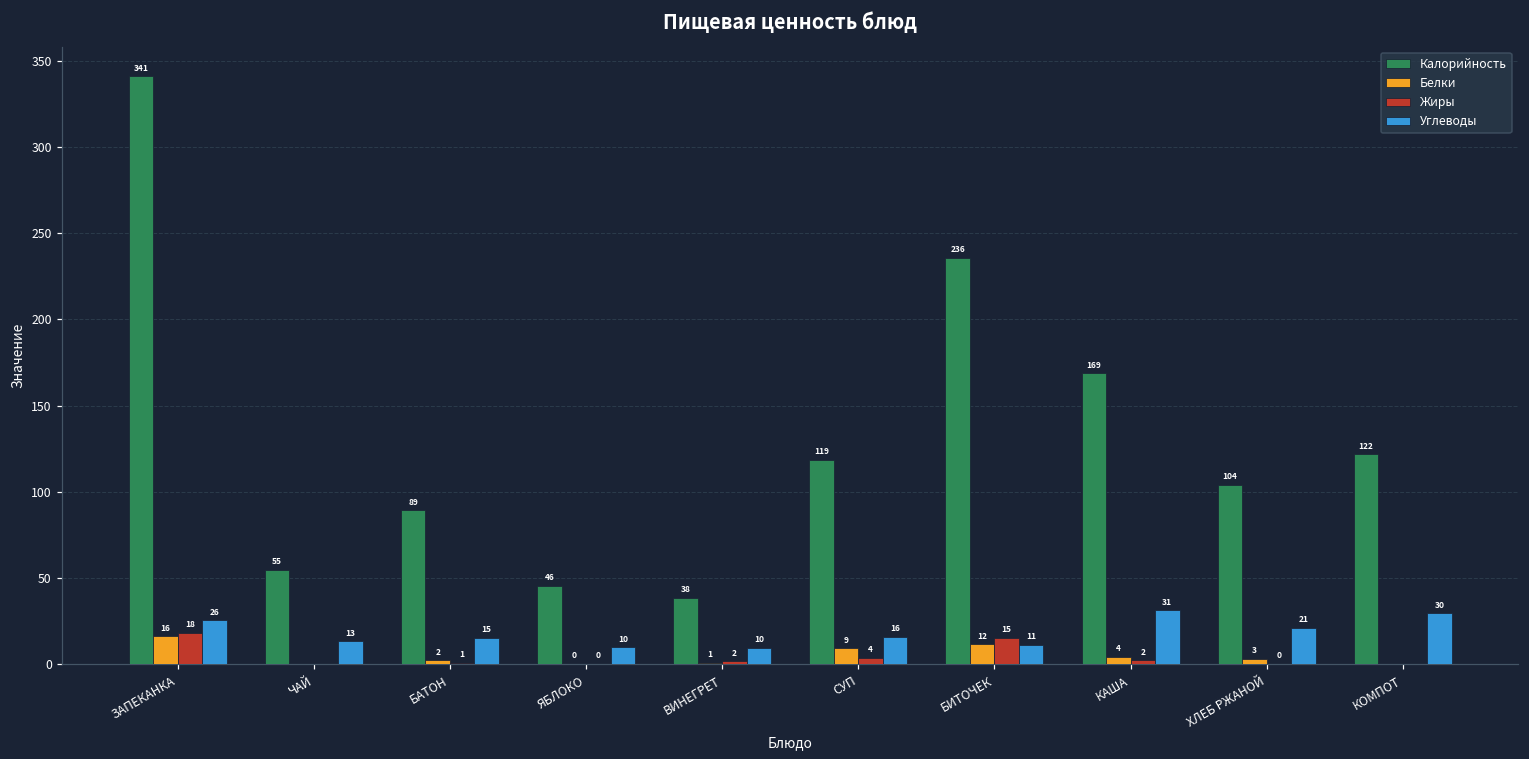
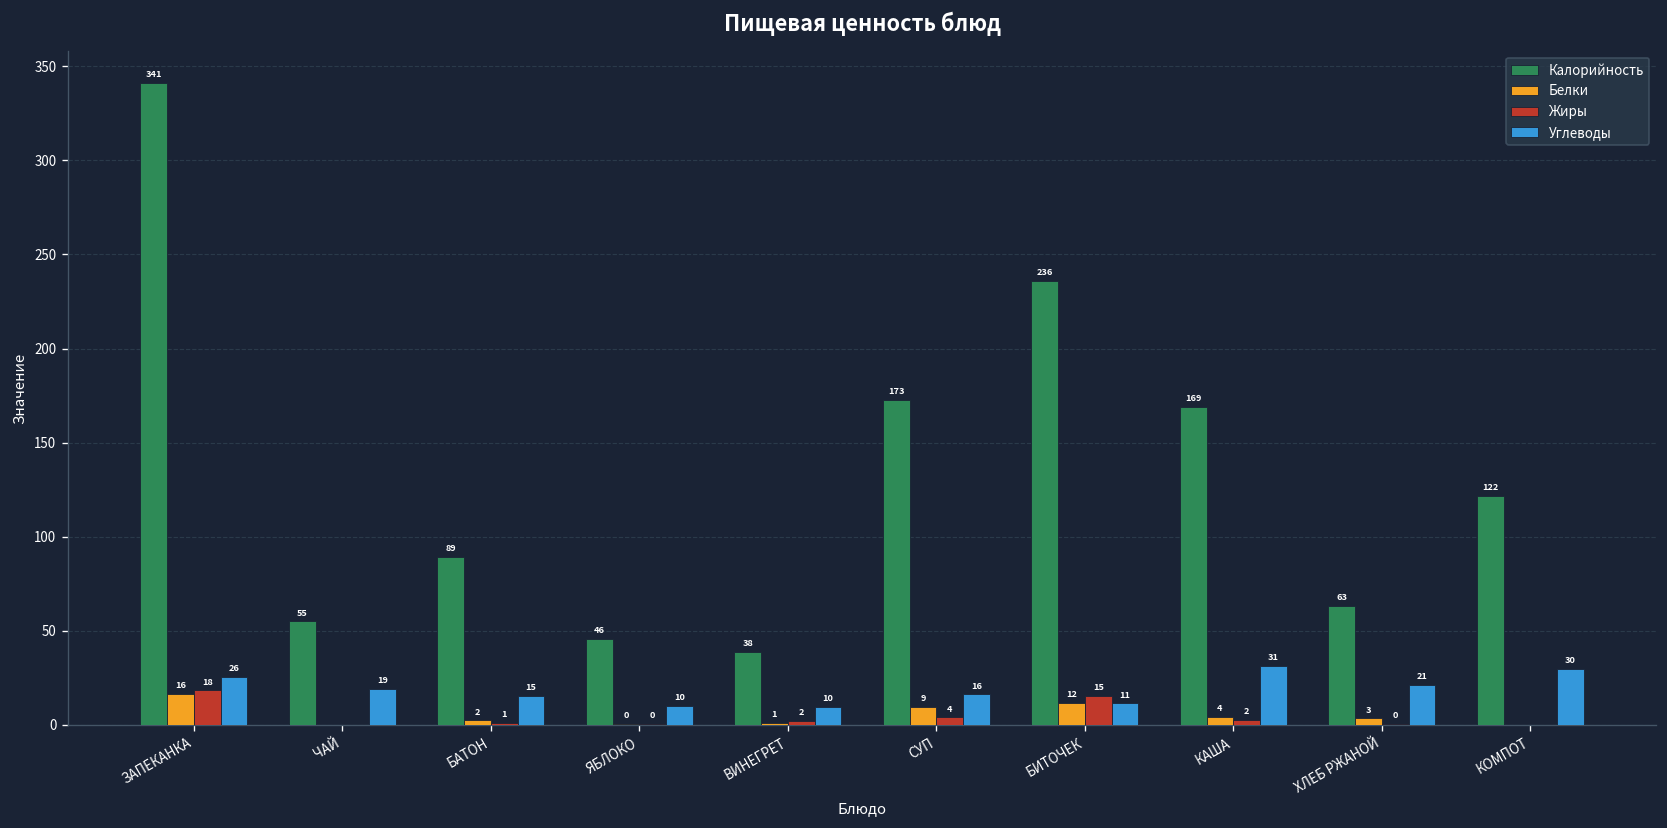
Углеводы, ЧАЙ: 13 -> 19
Калорийность, СУП: 119 -> 173
Калорийность, ХЛЕБ РЖАНОЙ: 104 -> 63
